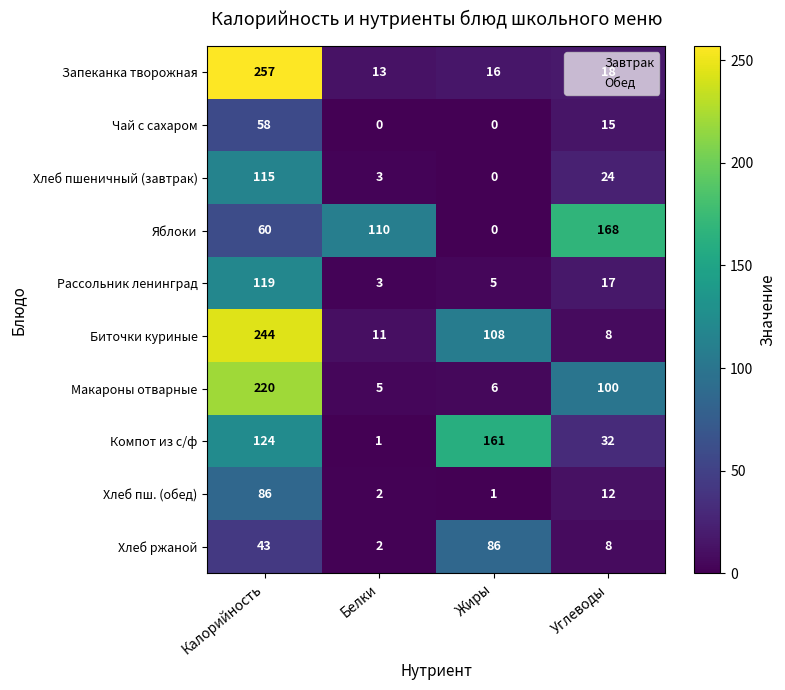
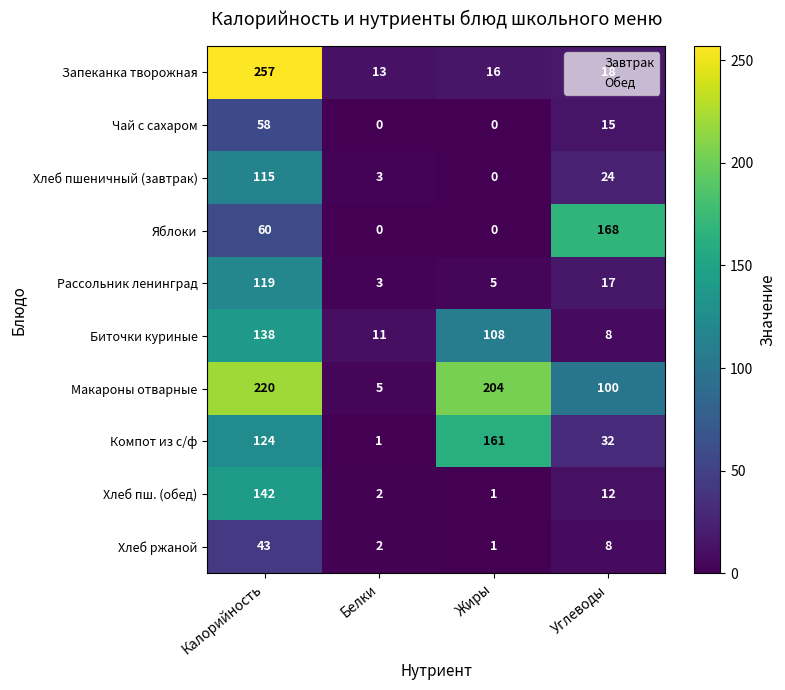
Яблоки, Белки: 110 -> 0
Биточки куриные, Калорийность: 244 -> 138
Макароны отварные, Жиры: 6 -> 204
Хлеб пш. (обед), Калорийность: 86 -> 142
Хлеб ржаной, Жиры: 86 -> 1
